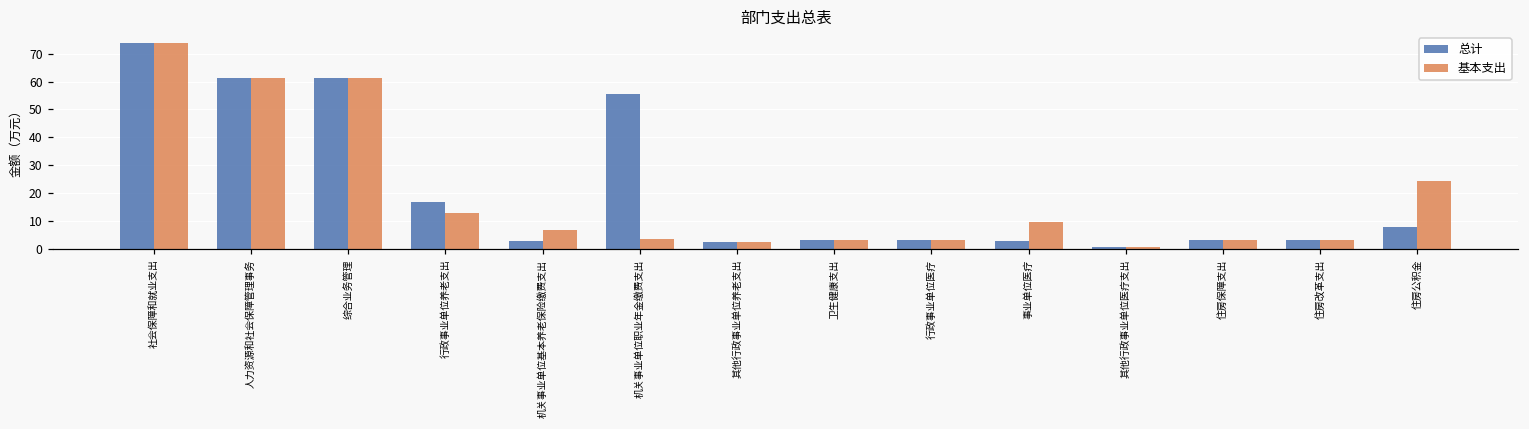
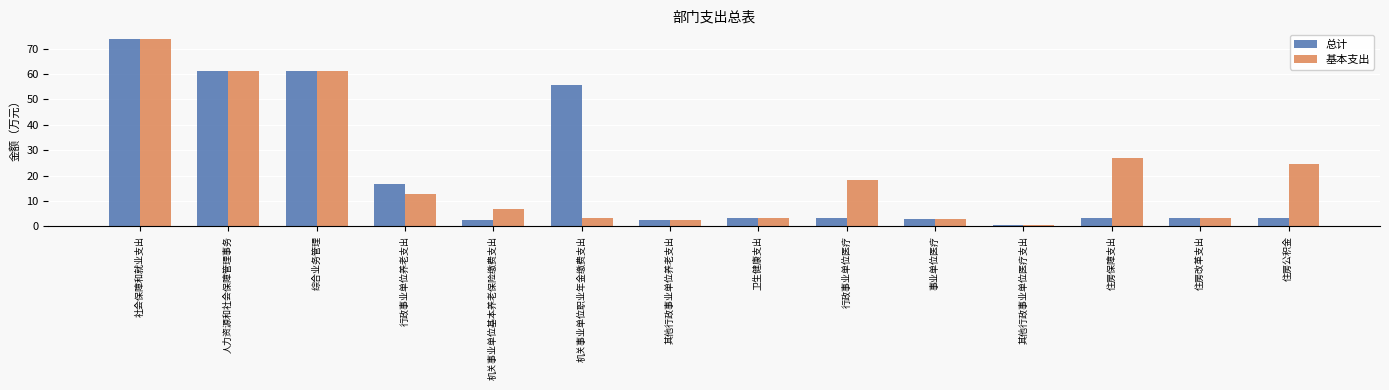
基本支出, 行政事业单位医疗: 3 -> 18
基本支出, 事业单位医疗: 10 -> 3
基本支出, 住房保障支出: 3 -> 27
总计, 住房公积金: 8 -> 3
